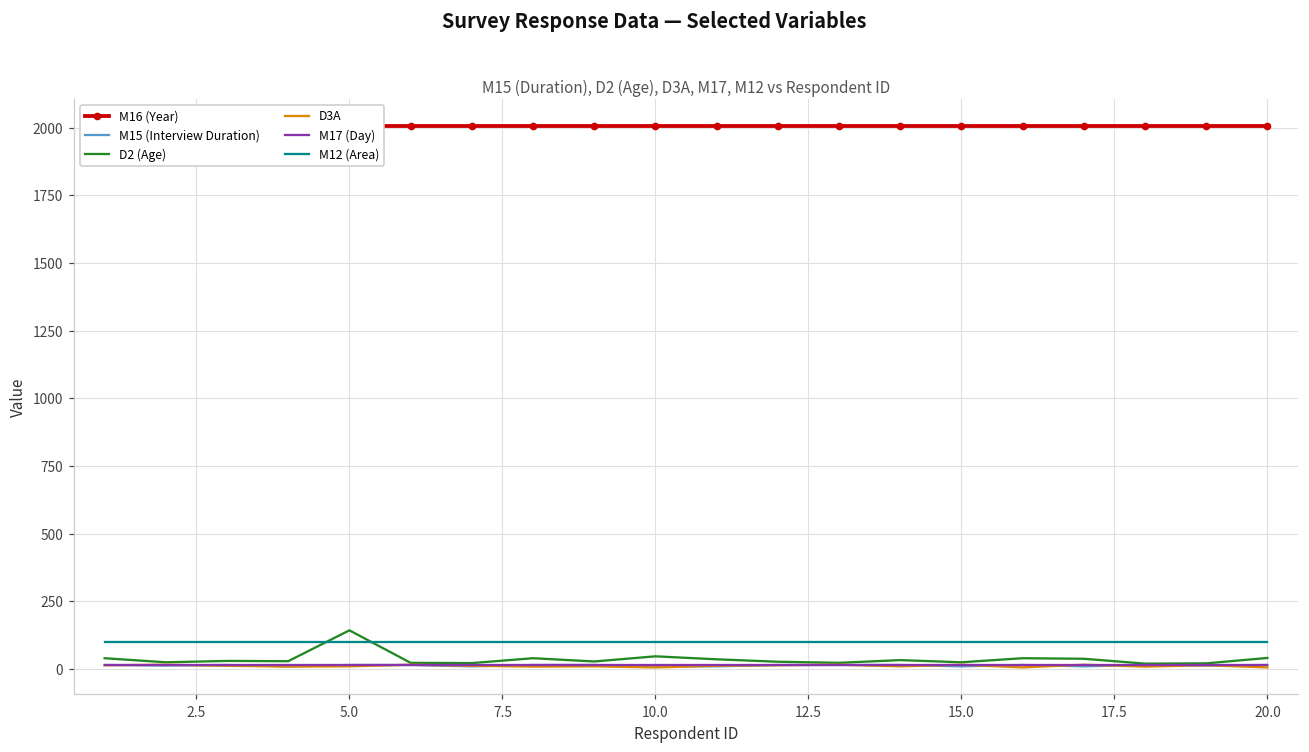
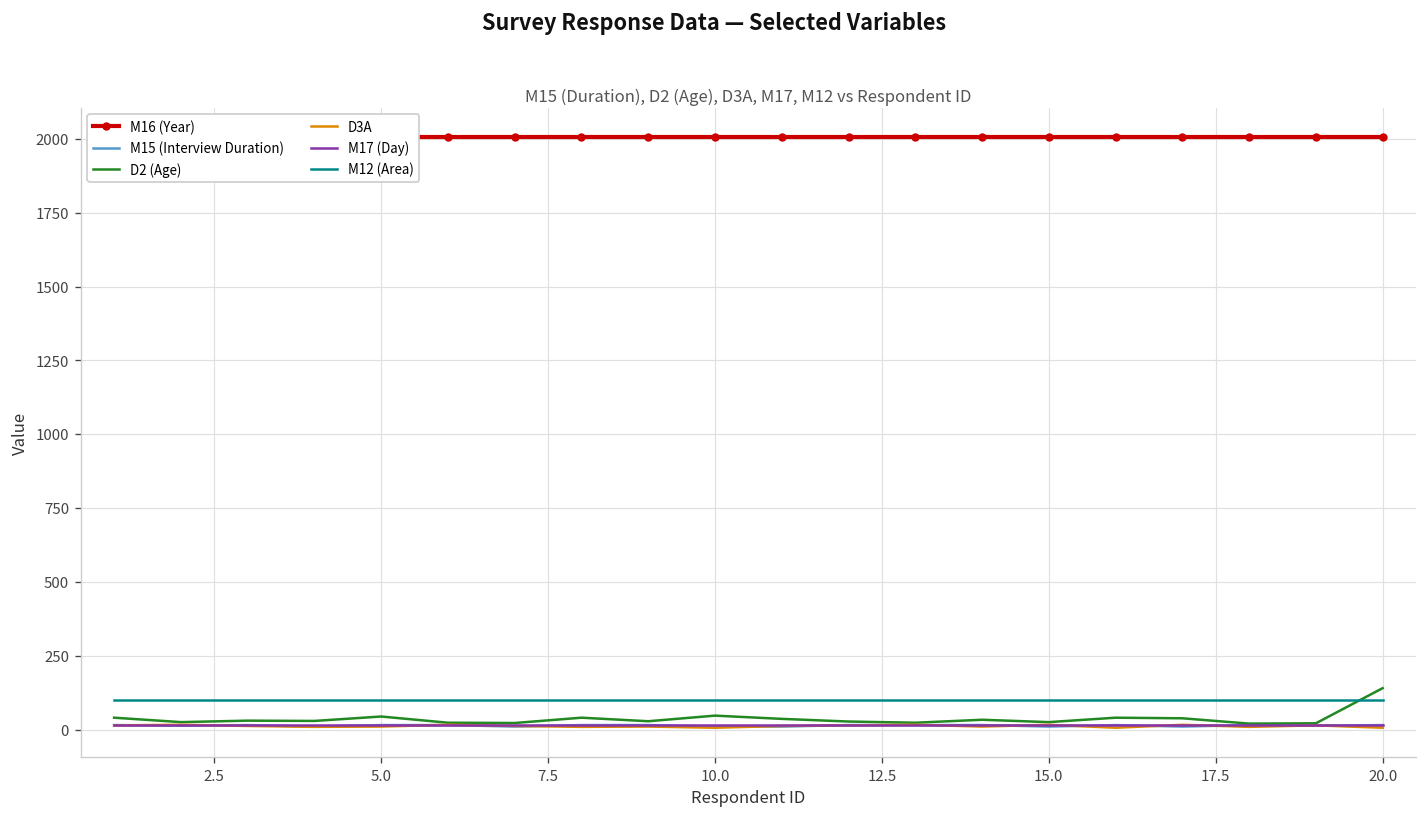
D2 (Age), 5.0: 140 -> 40
D2 (Age), 20.0: 40 -> 140
